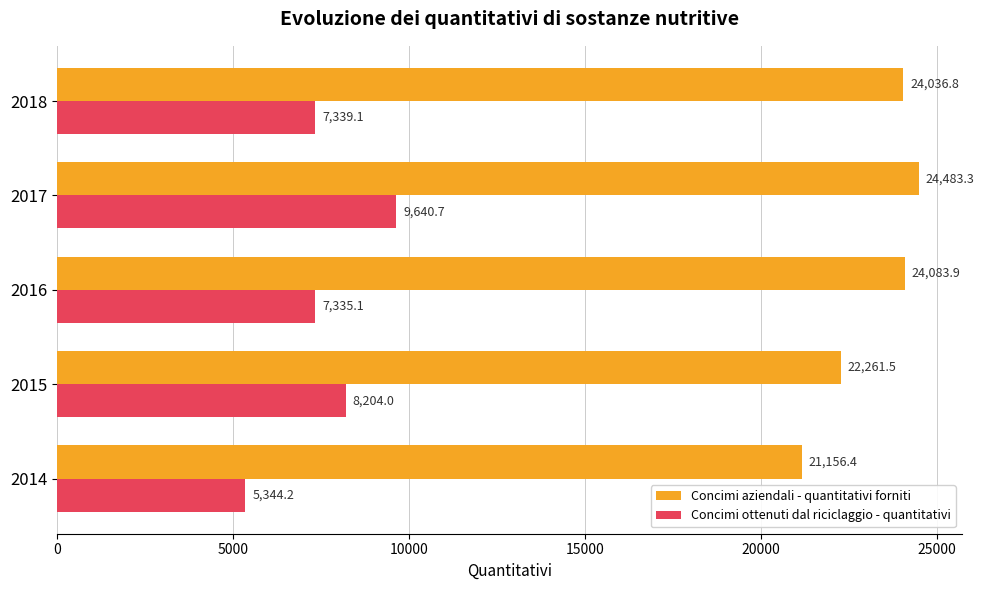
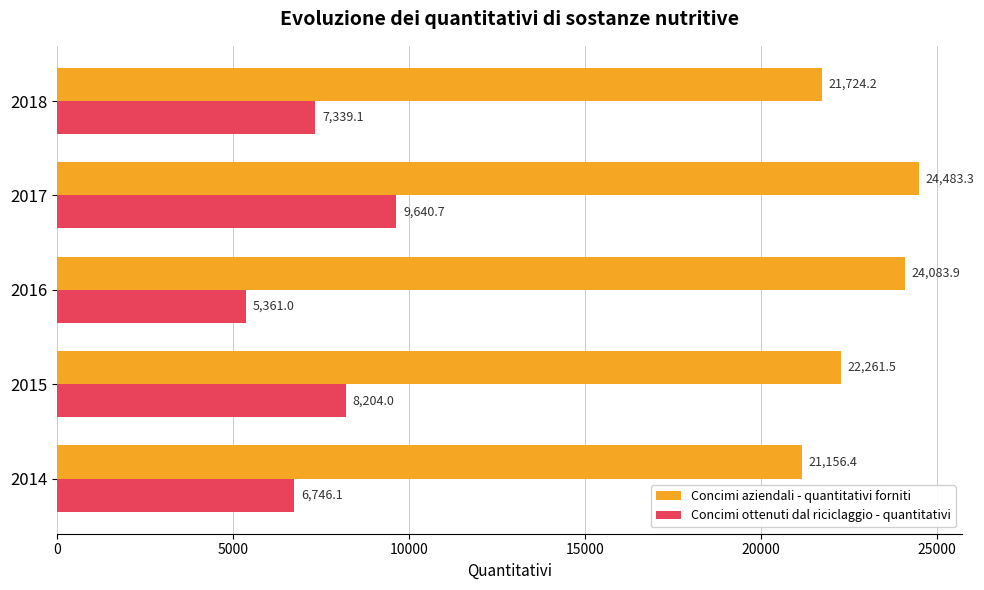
Concimi aziendali - quantitativi forniti, 2018: 24,036.8 -> 21,724.2
Concimi ottenuti dal riciclaggio - quantitativi, 2016: 7,335.1 -> 5,361.0
Concimi ottenuti dal riciclaggio - quantitativi, 2014: 5,344.2 -> 6,746.1
